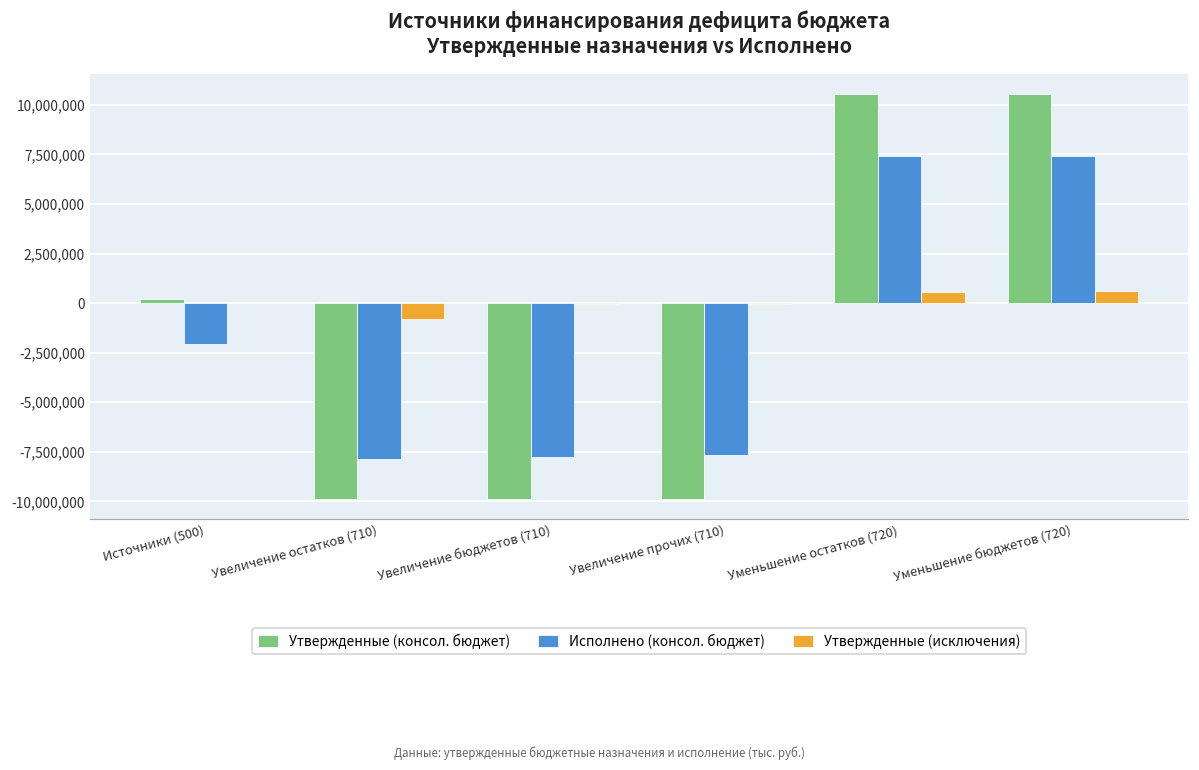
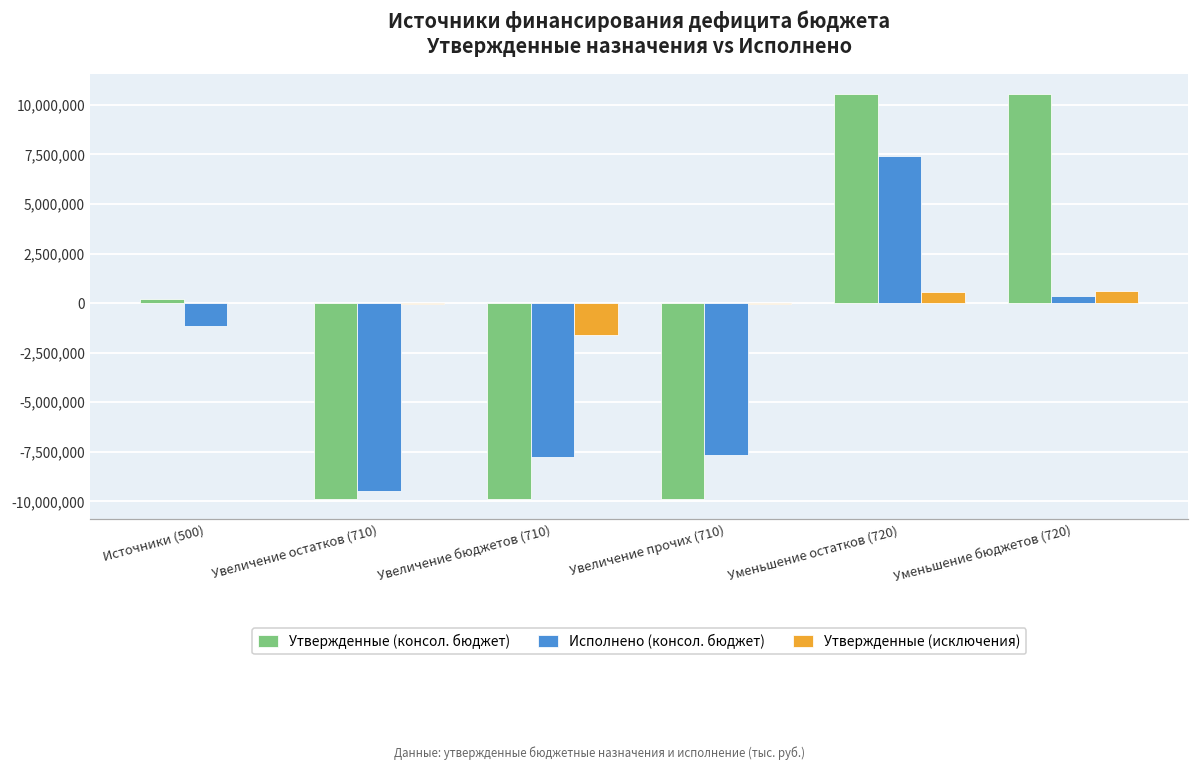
Исполнено (консол. бюджет), Источники (500): -2,000,000 -> -1,200,000
Исполнено (консол. бюджет), Увеличение остатков (710): -7,900,000 -> -9,500,000
Утвержденные (исключения), Увеличение остатков (710): -800,000 -> 0
Утвержденные (исключения), Увеличение бюджетов (710): 0 -> -1,600,000
Исполнено (консол. бюджет), Уменьшение бюджетов (720): 7,400,000 -> 400,000
